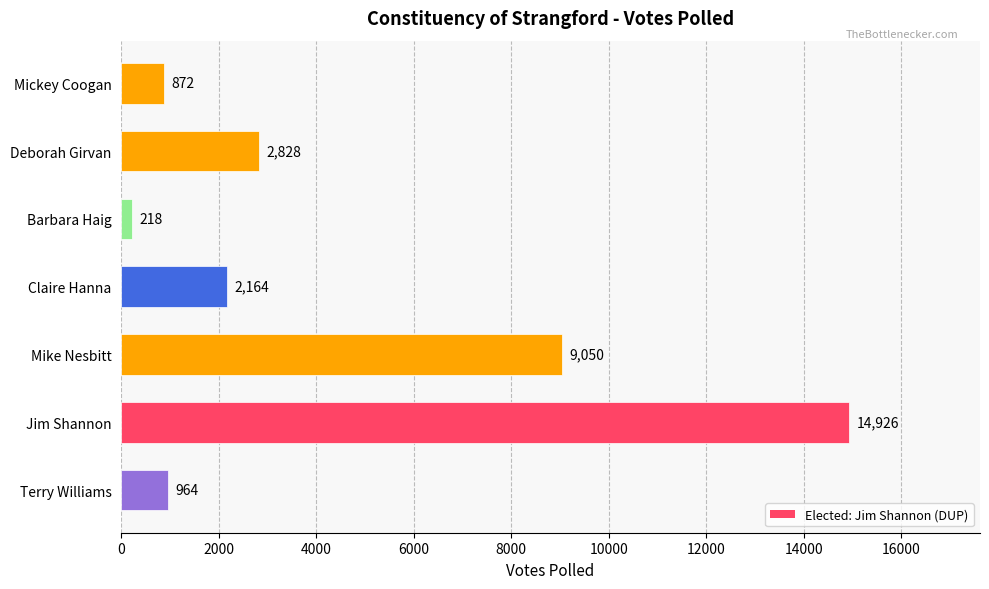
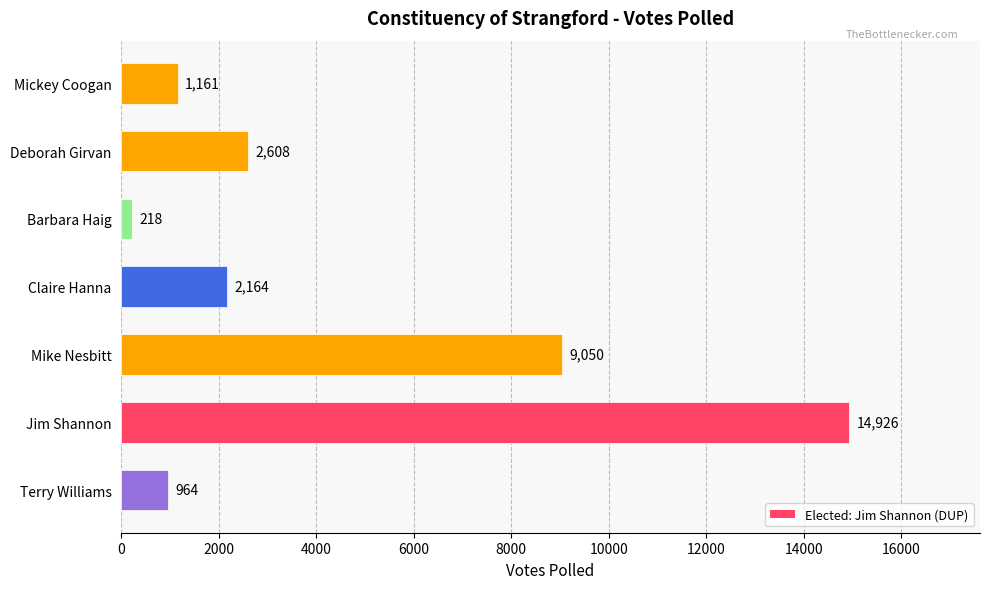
Mickey Coogan: 872 -> 1,161
Deborah Girvan: 2,828 -> 2,608
